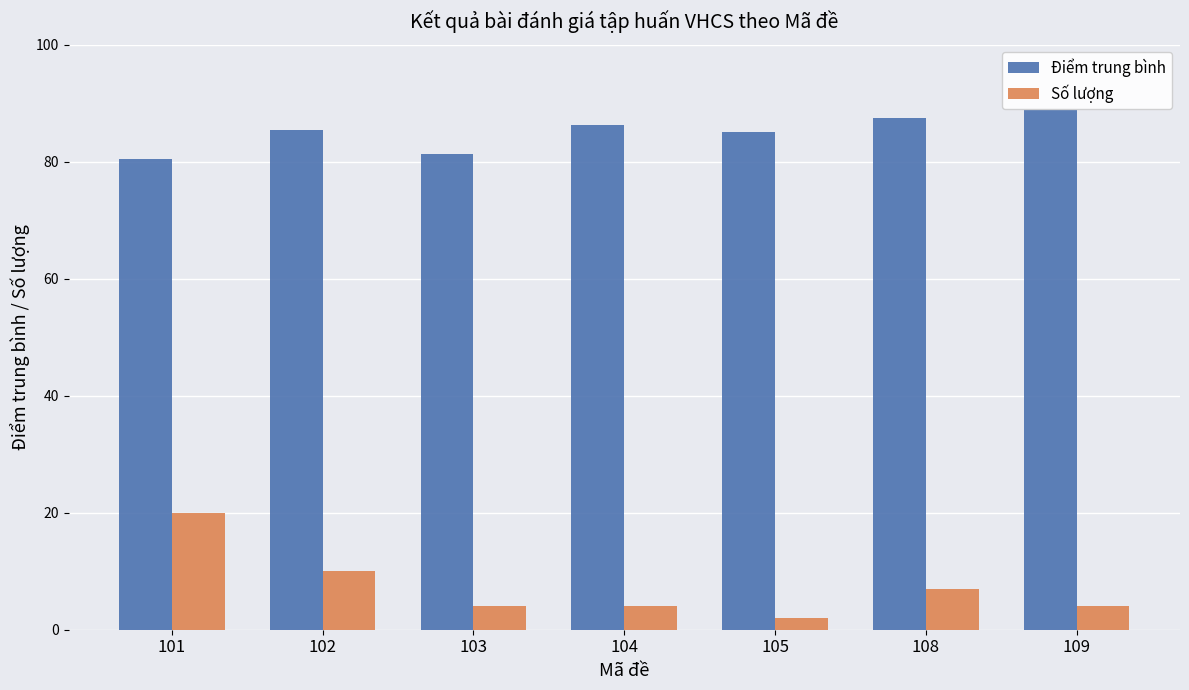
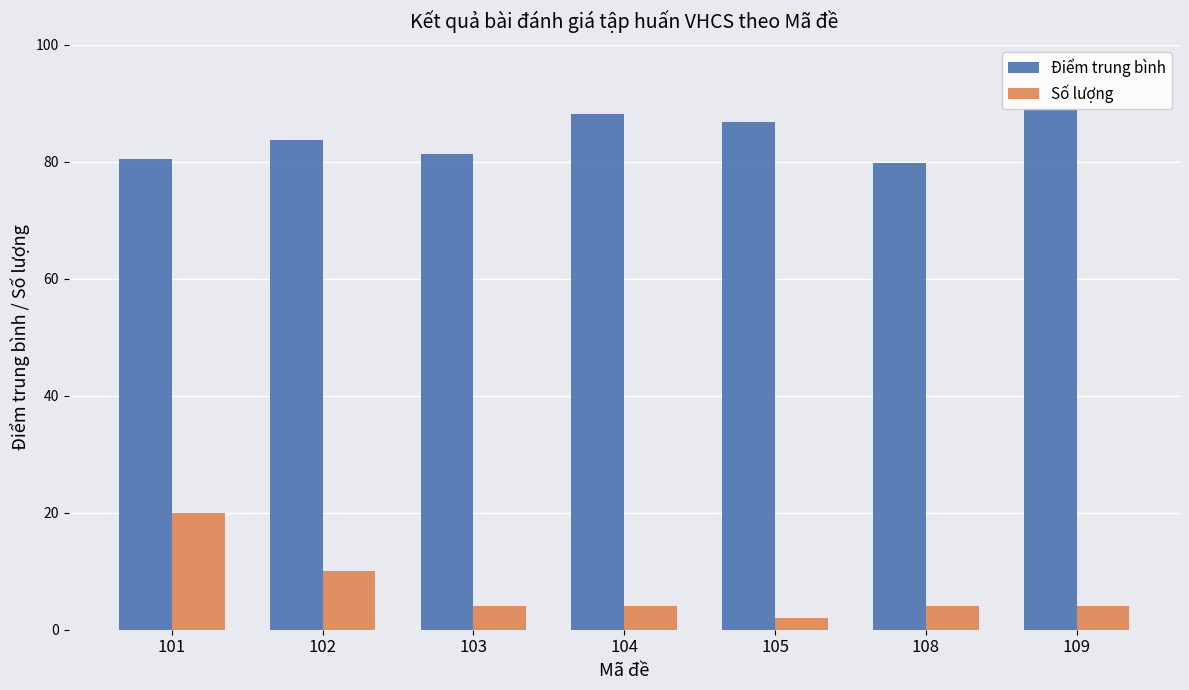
Điểm trung bình, 102: 85 -> 84
Điểm trung bình, 104: 86 -> 88
Điểm trung bình, 105: 85 -> 87
Điểm trung bình, 108: 88 -> 80
Số lượng, 108: 7 -> 4
